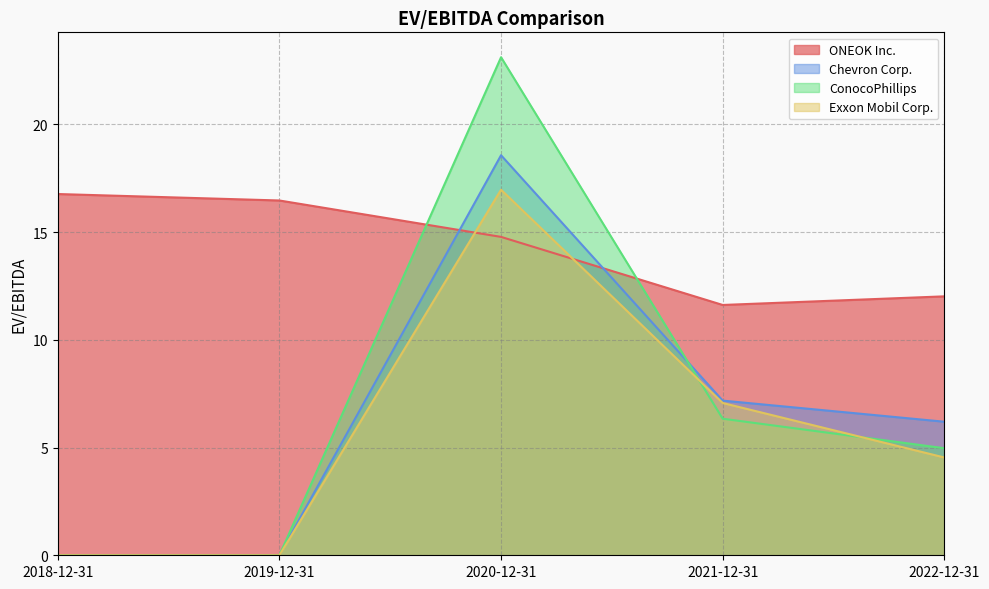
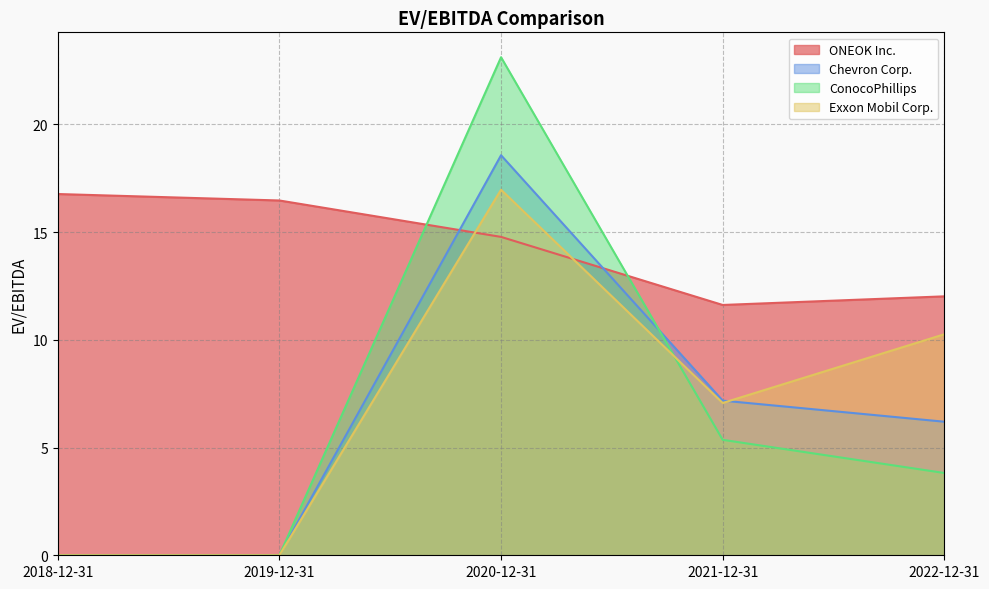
ConocoPhillips, 2021-12-31: 6.3 -> 5.4
ConocoPhillips, 2022-12-31: 5.0 -> 3.8
Exxon Mobil Corp., 2022-12-31: 4.5 -> 10.3
